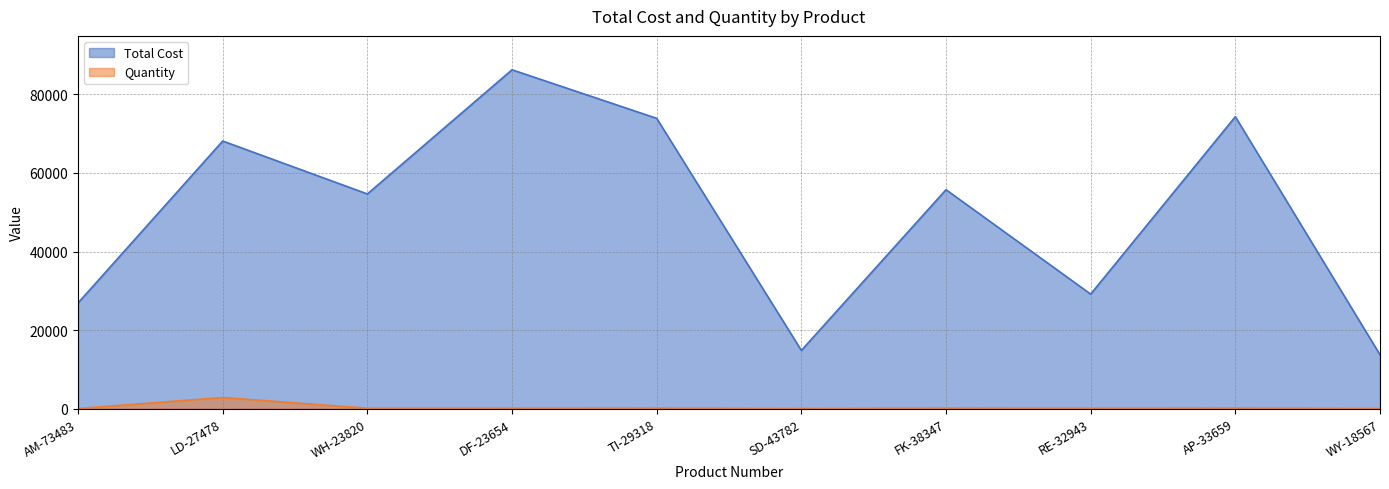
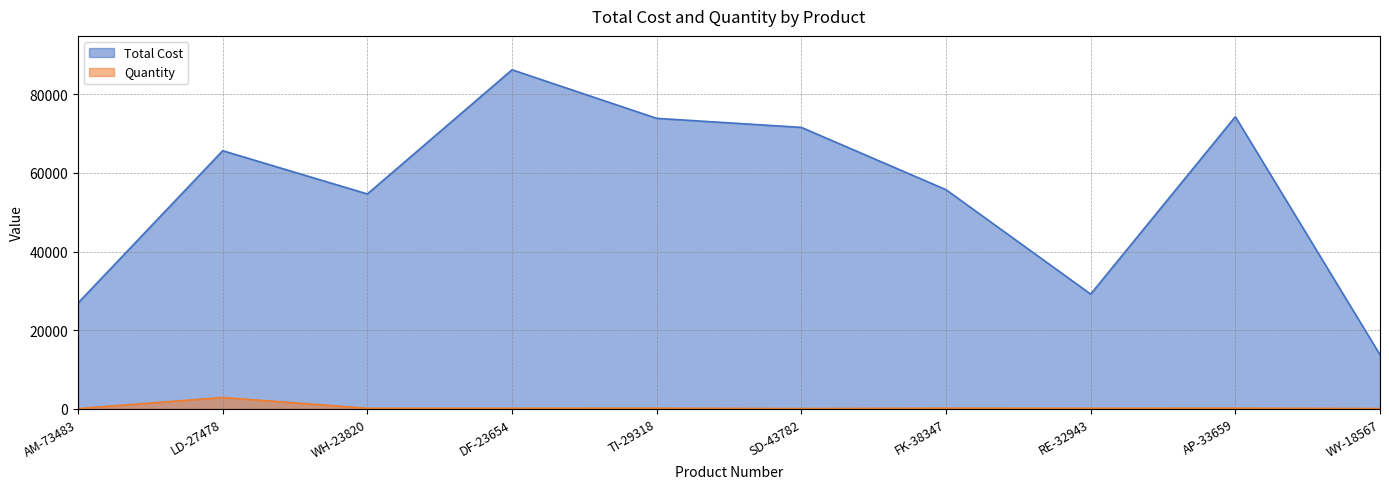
Total Cost, LD-27478: 68000 -> 66000
Total Cost, SD-43782: 15000 -> 72000
